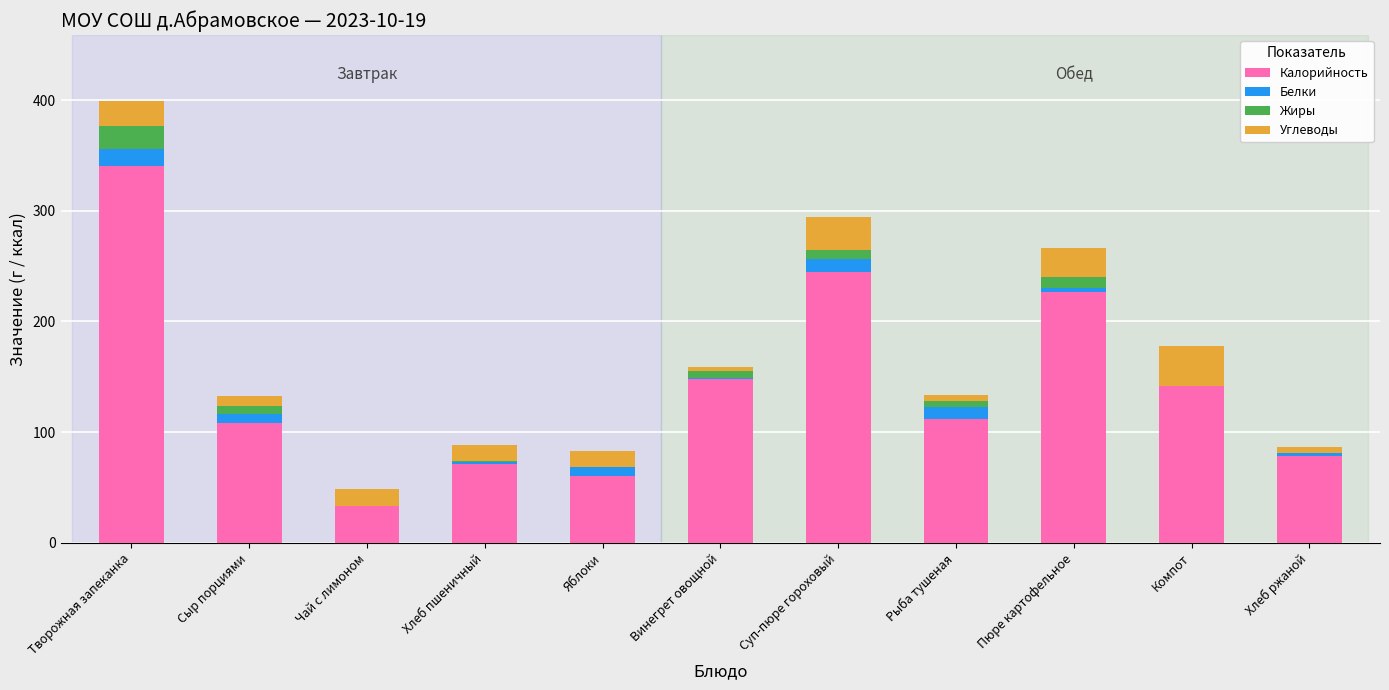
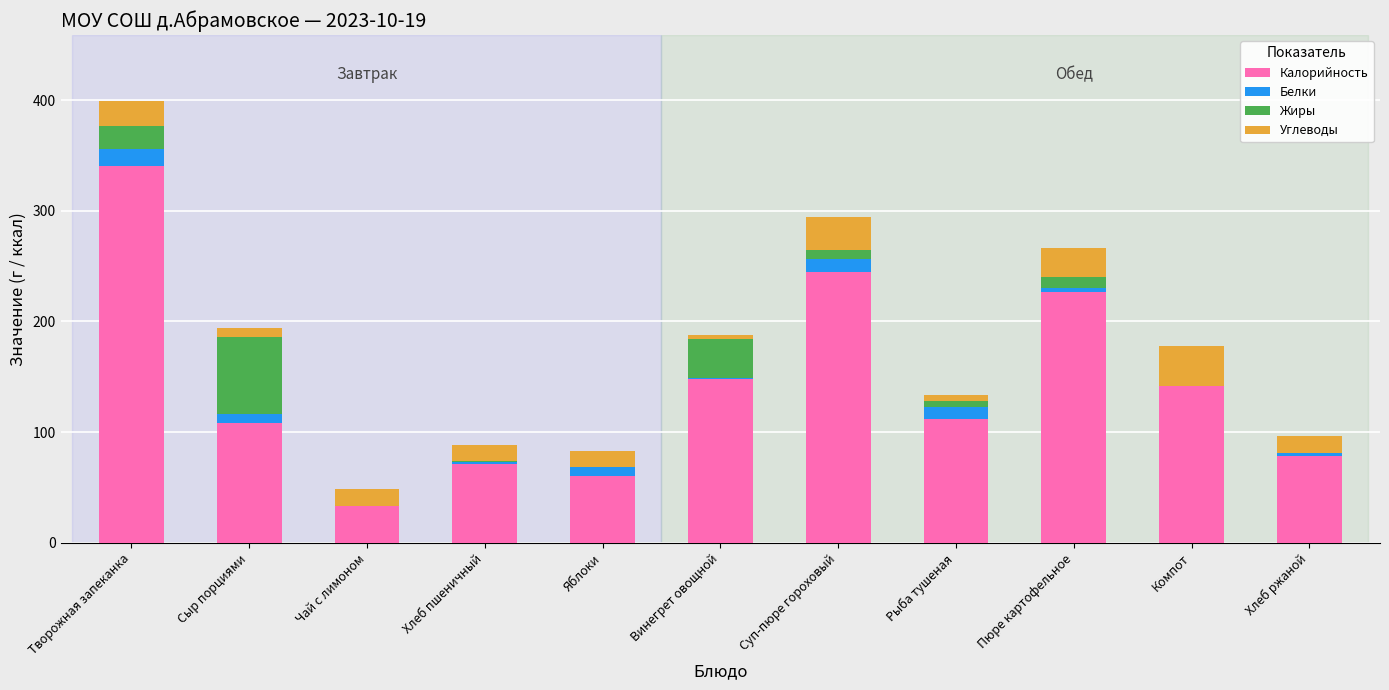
Жиры, Сыр порциями: 8 -> 70
Жиры, Винегрет овощной: 6 -> 35
Углеводы, Хлеб ржаной: 5 -> 15
